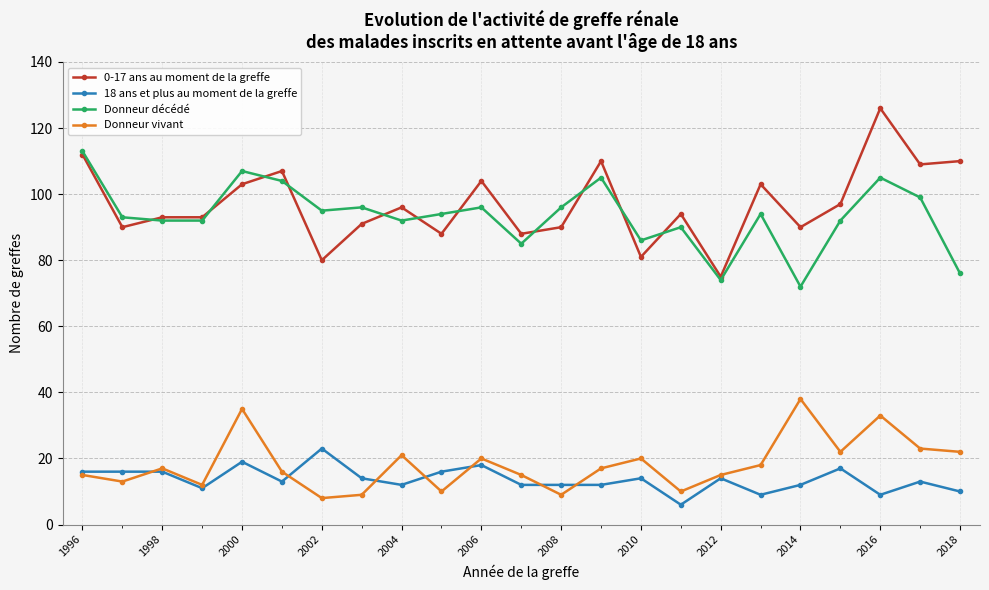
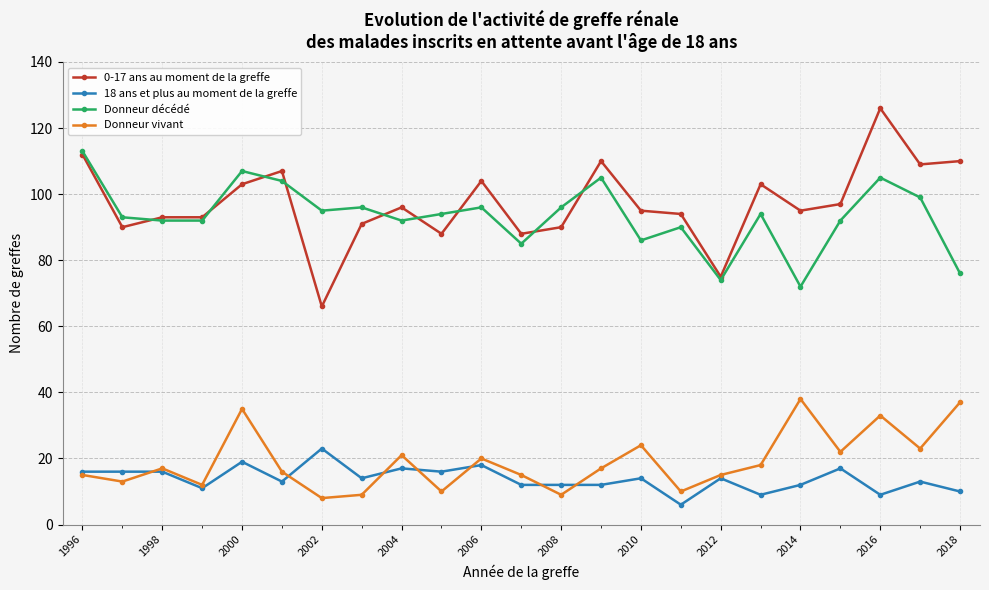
0-17 ans au moment de la greffe, 2002: 80 -> 66
18 ans et plus au moment de la greffe, 2004: 12 -> 17
0-17 ans au moment de la greffe, 2010: 81 -> 95
Donneur vivant, 2010: 20 -> 24
0-17 ans au moment de la greffe, 2014: 90 -> 95
Donneur vivant, 2018: 22 -> 37
